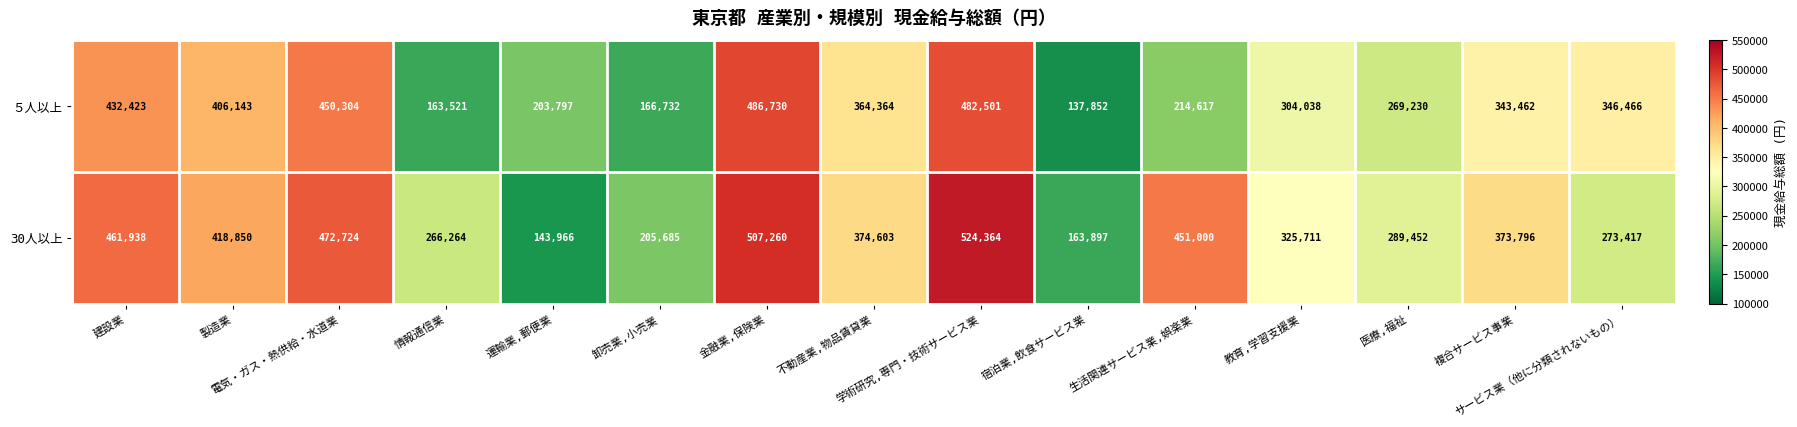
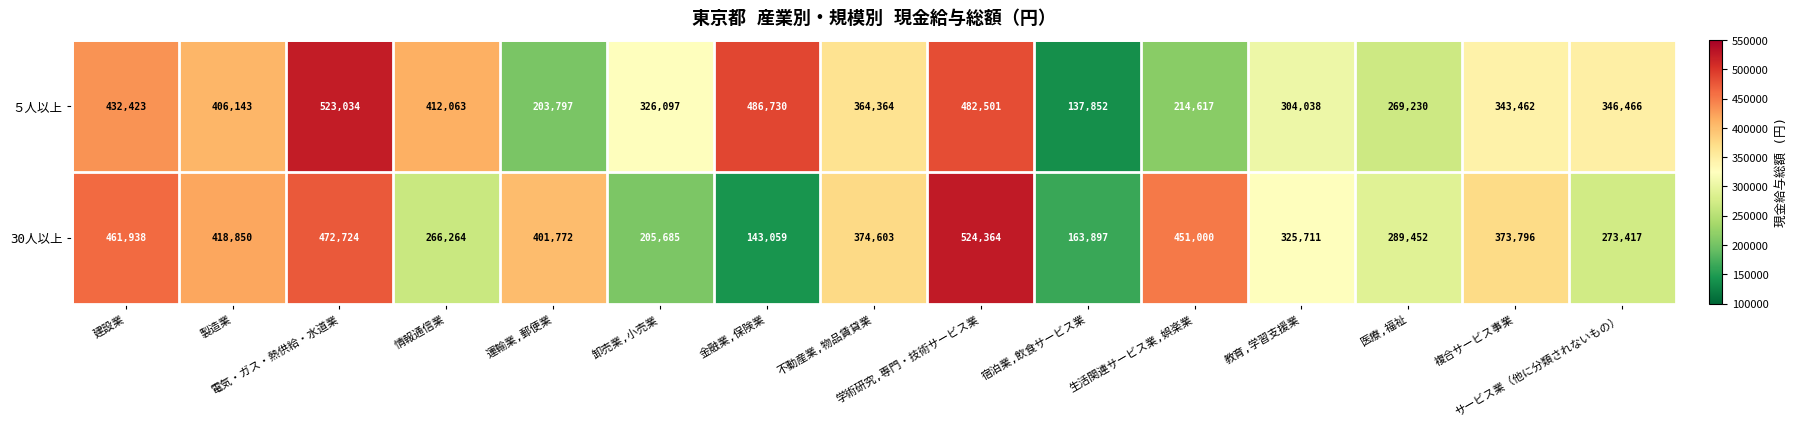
５人以上, 電気・ガス・熱供給・水道業: 450,304 -> 523,034
５人以上, 情報通信業: 163,521 -> 412,063
５人以上, 卸売業,小売業: 166,732 -> 326,097
30人以上, 運輸業,郵便業: 143,966 -> 401,772
30人以上, 金融業,保険業: 507,260 -> 143,059
